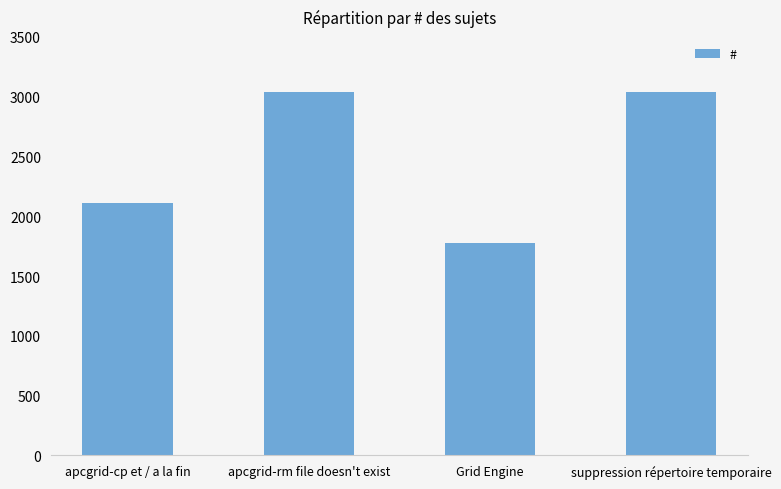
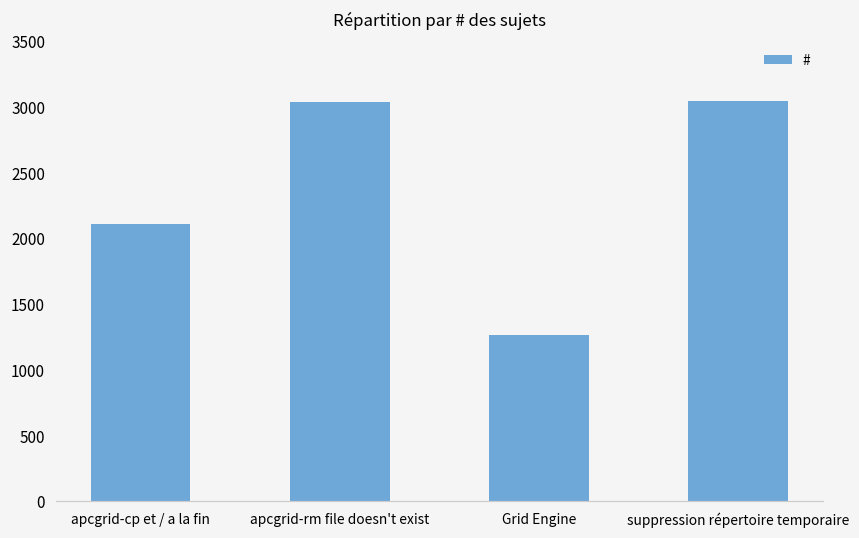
Grid Engine: 1770 -> 1260
